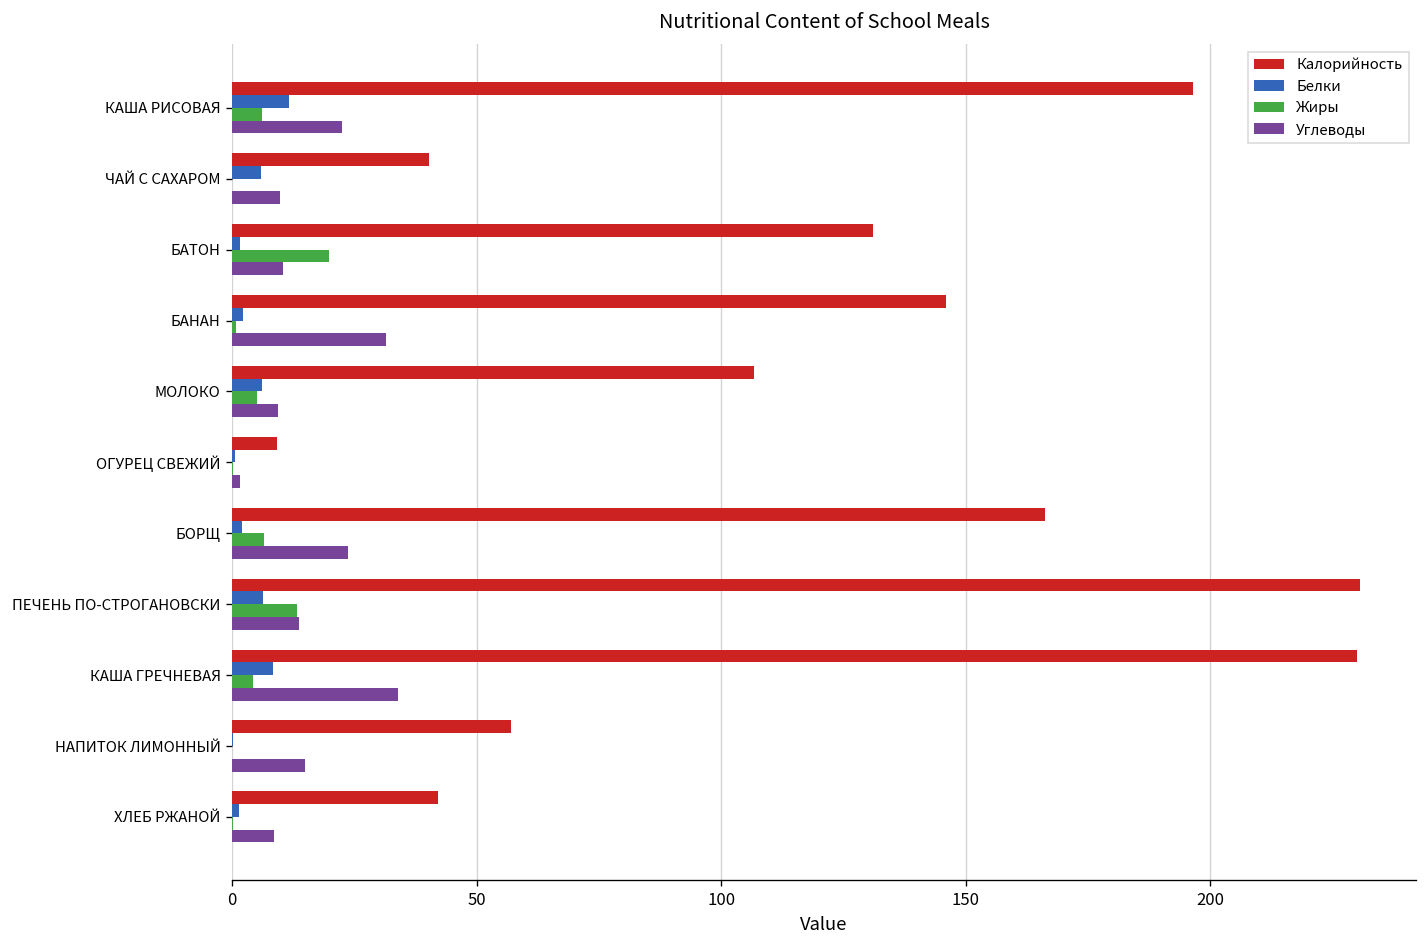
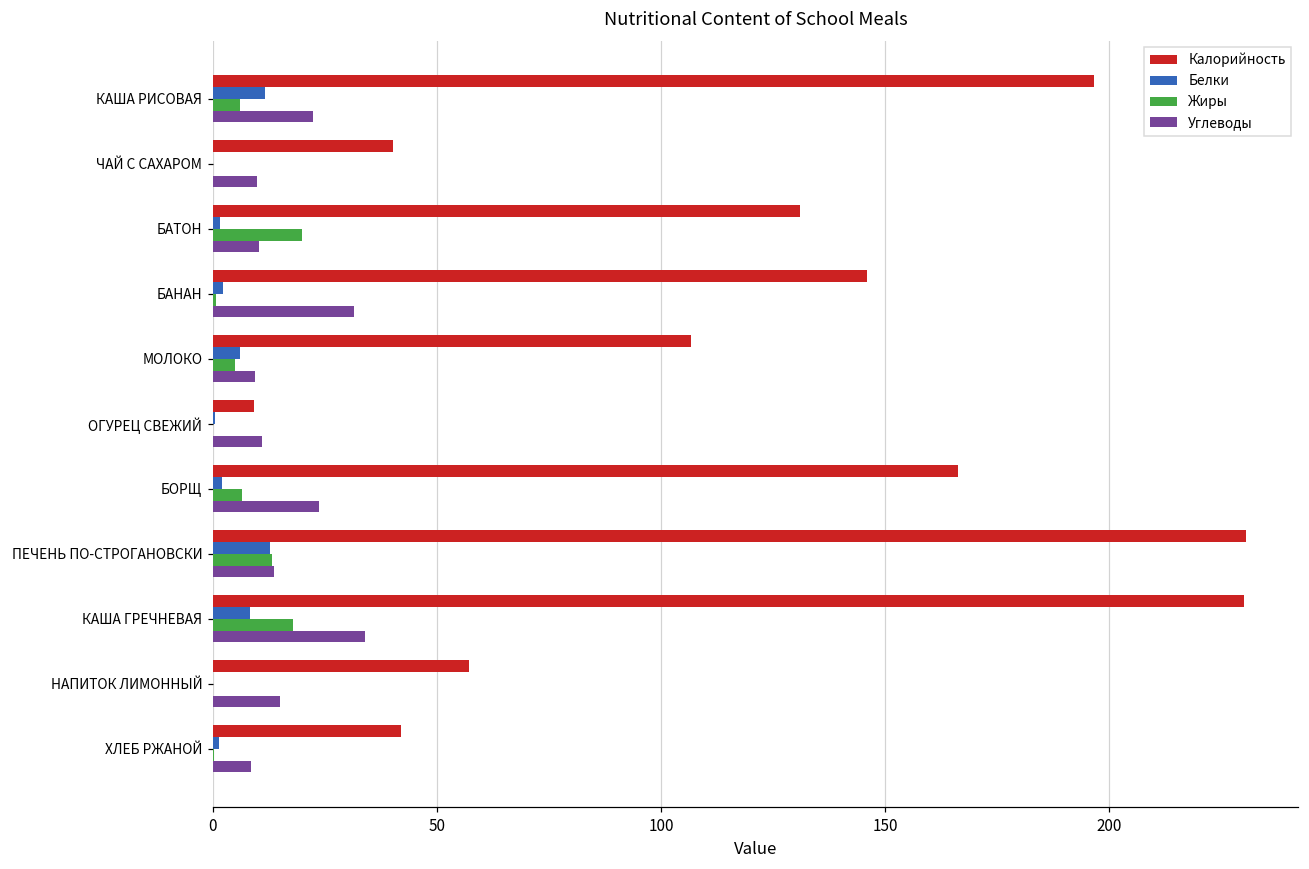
Белки, ЧАЙ С САХАРОМ: 6 -> 0
Углеводы, ОГУРЕЦ СВЕЖИЙ: 2 -> 11
Белки, ПЕЧЕНЬ ПО-СТРОГАНОВСКИ: 6 -> 13
Жиры, КАША ГРЕЧНЕВАЯ: 4 -> 18
